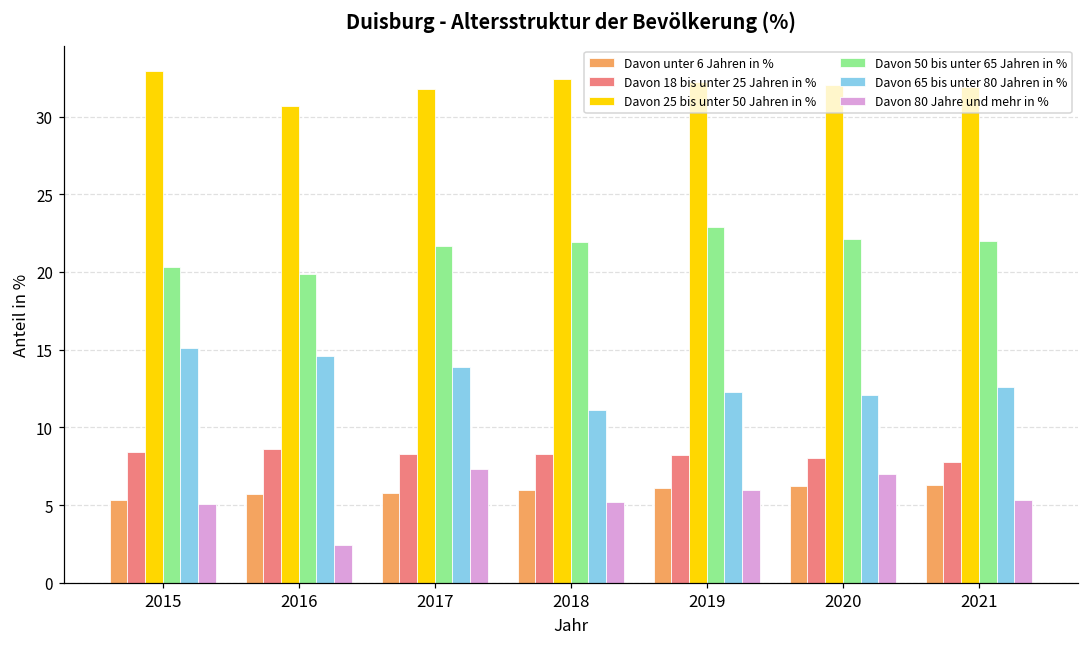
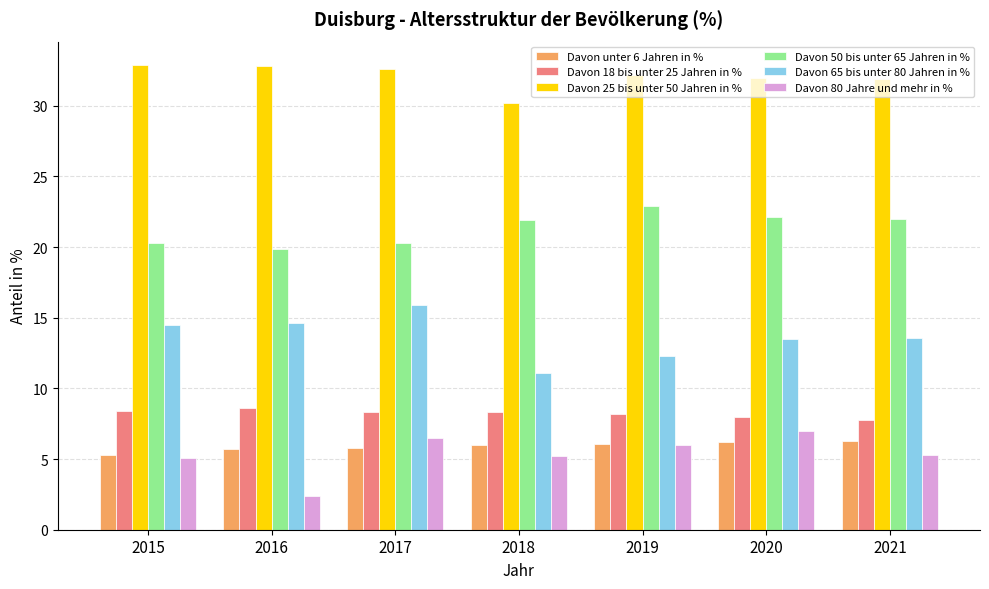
Davon 65 bis unter 80 Jahren in %, 2015: 15.1 -> 14.5
Davon 25 bis unter 50 Jahren in %, 2016: 30.7 -> 32.8
Davon 25 bis unter 50 Jahren in %, 2017: 31.8 -> 32.6
Davon 50 bis unter 65 Jahren in %, 2017: 21.7 -> 20.3
Davon 65 bis unter 80 Jahren in %, 2017: 13.9 -> 15.9
Davon 80 Jahre und mehr in %, 2017: 7.3 -> 6.5
Davon 25 bis unter 50 Jahren in %, 2018: 32.4 -> 30.2
Davon 65 bis unter 80 Jahren in %, 2020: 12.1 -> 13.5
Davon 65 bis unter 80 Jahren in %, 2021: 12.6 -> 13.6
